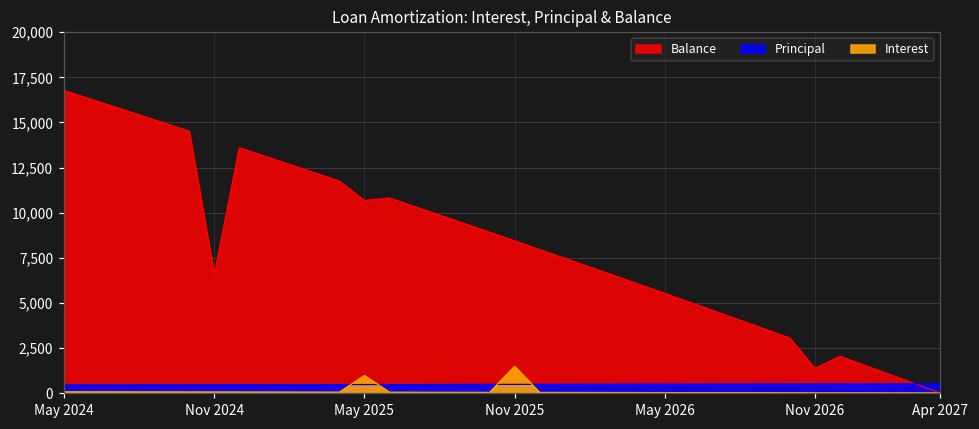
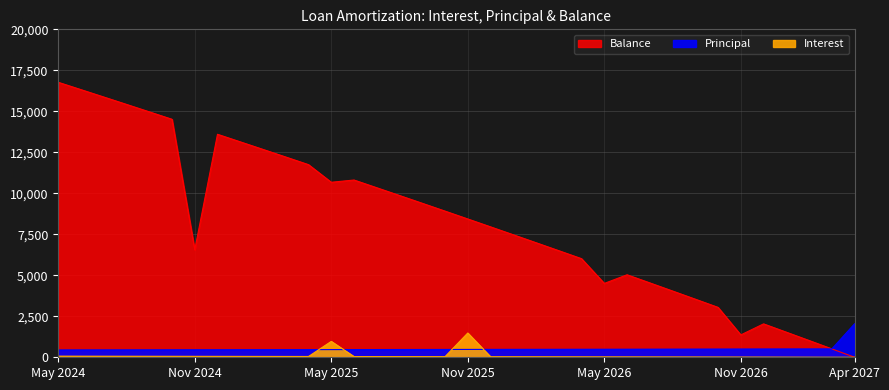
Balance, May 2026: 5,500 -> 4,500
Principal, Apr 2027: 500 -> 2,000
